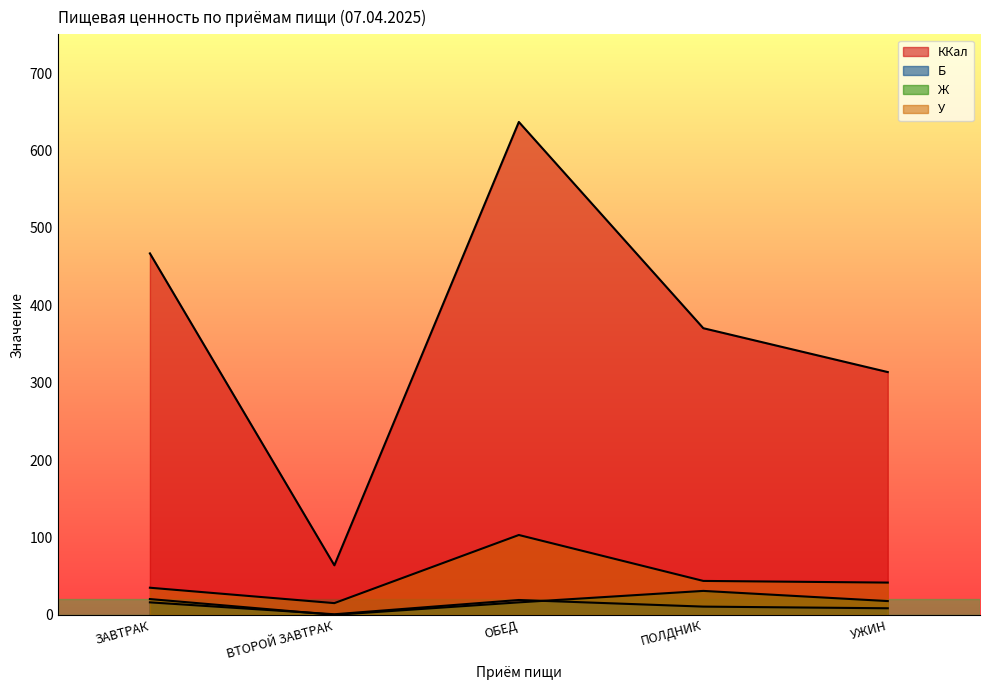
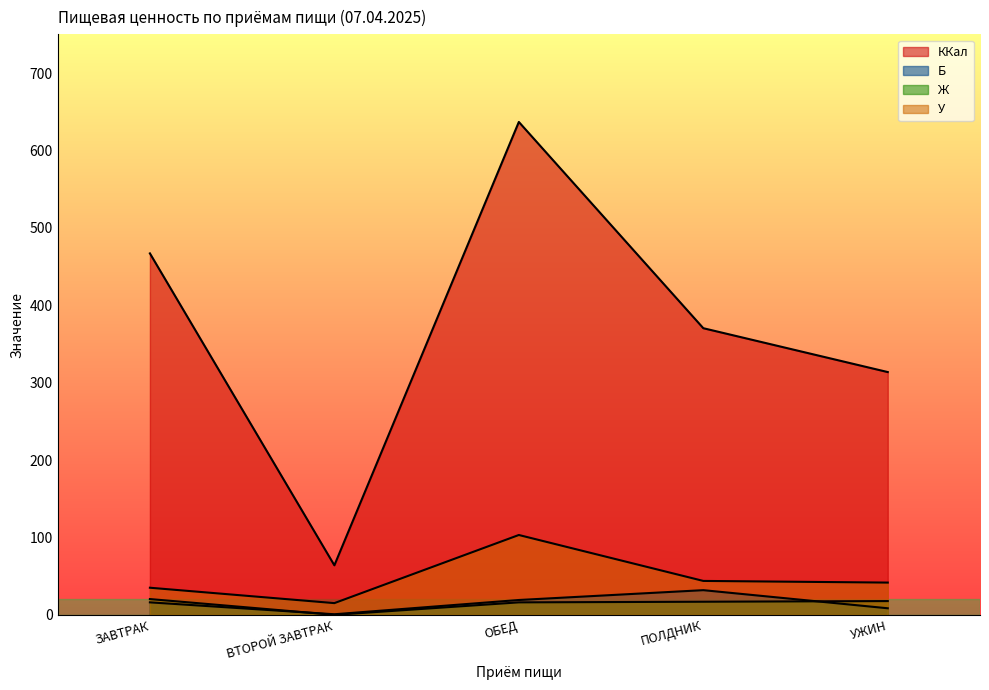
Б, ПОЛДНИК: 10 -> 30
Ж, ПОЛДНИК: 30 -> 20
